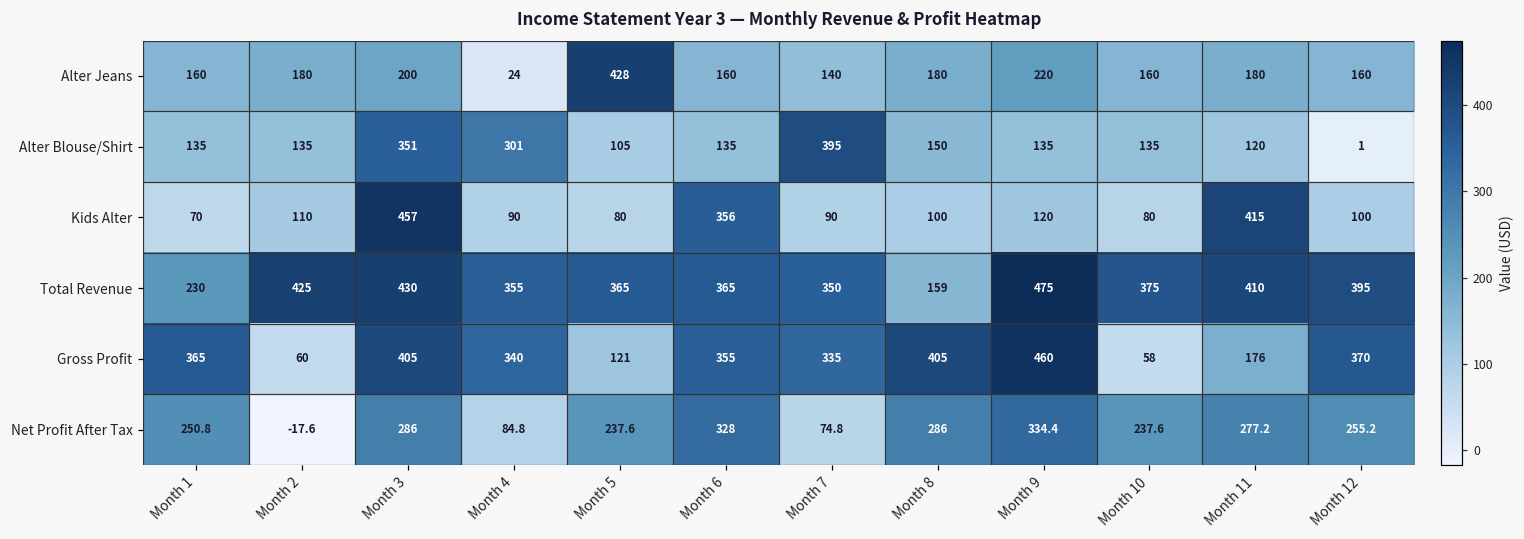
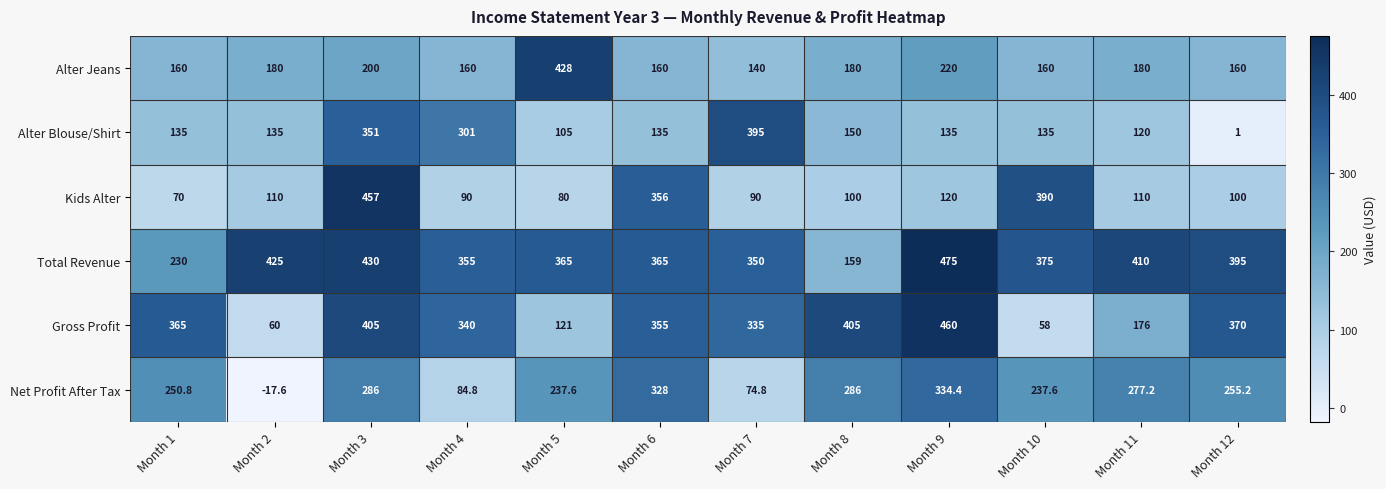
Alter Jeans, Month 4: 24 -> 160
Kids Alter, Month 10: 80 -> 390
Kids Alter, Month 11: 415 -> 110
